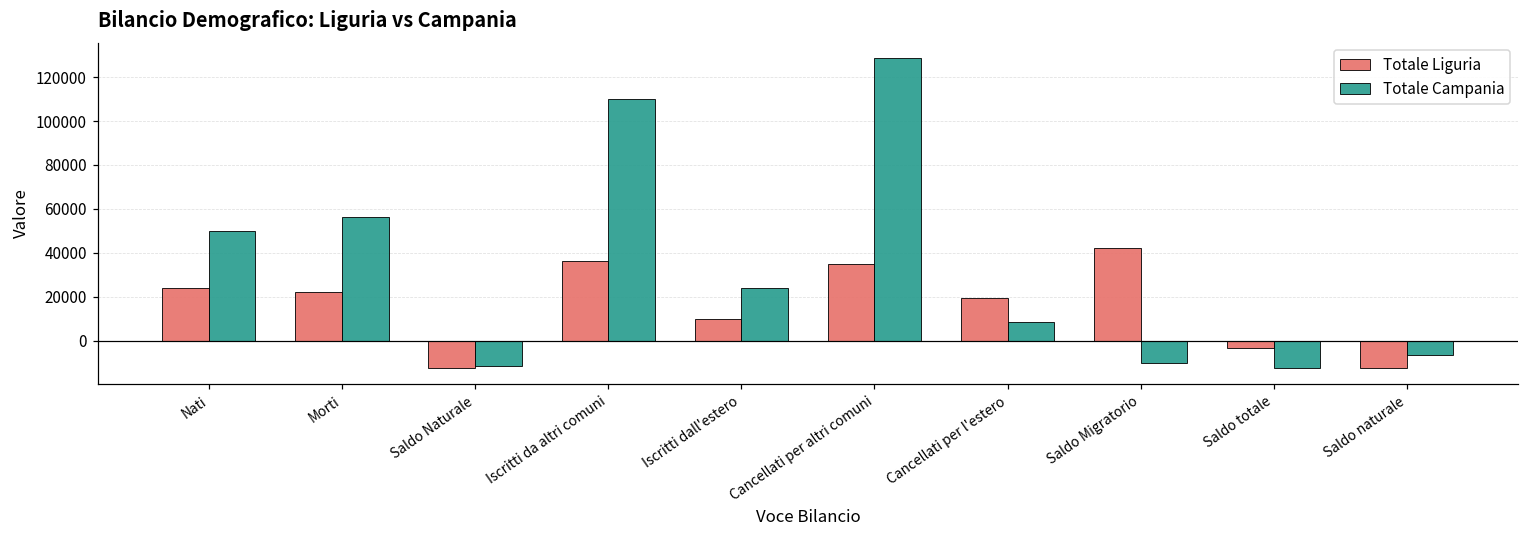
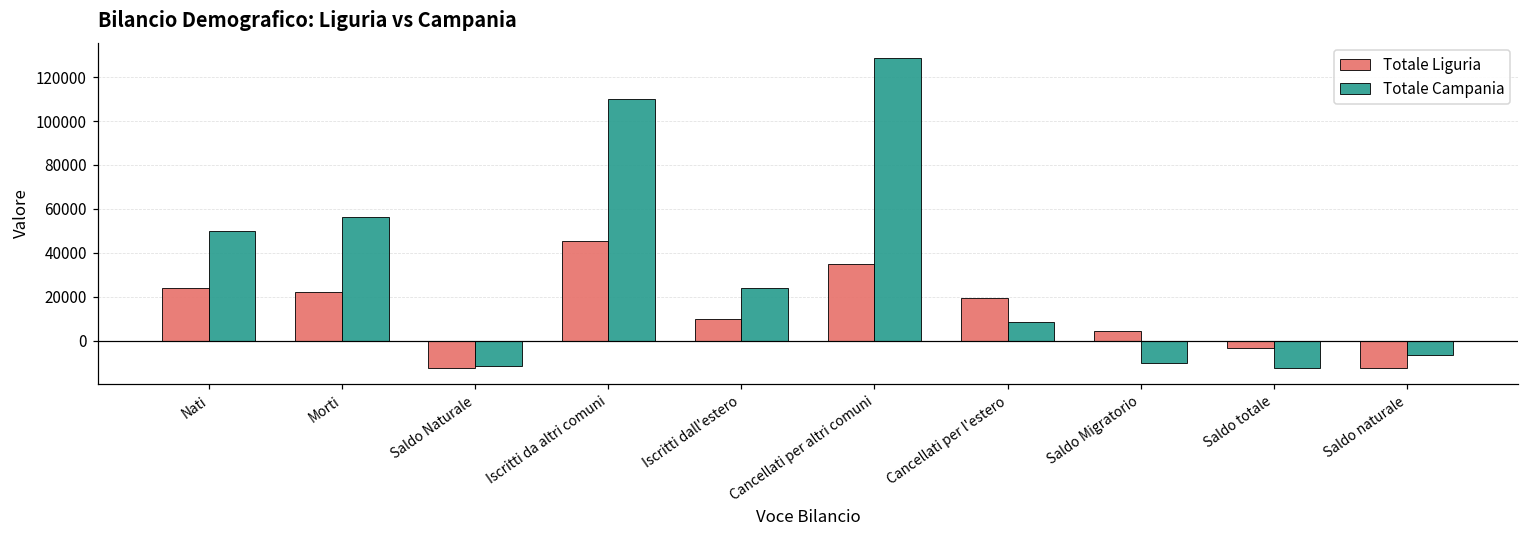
Totale Liguria, Iscritti da altri comuni: 36000 -> 45000
Totale Liguria, Saldo Migratorio: 42000 -> 4000
